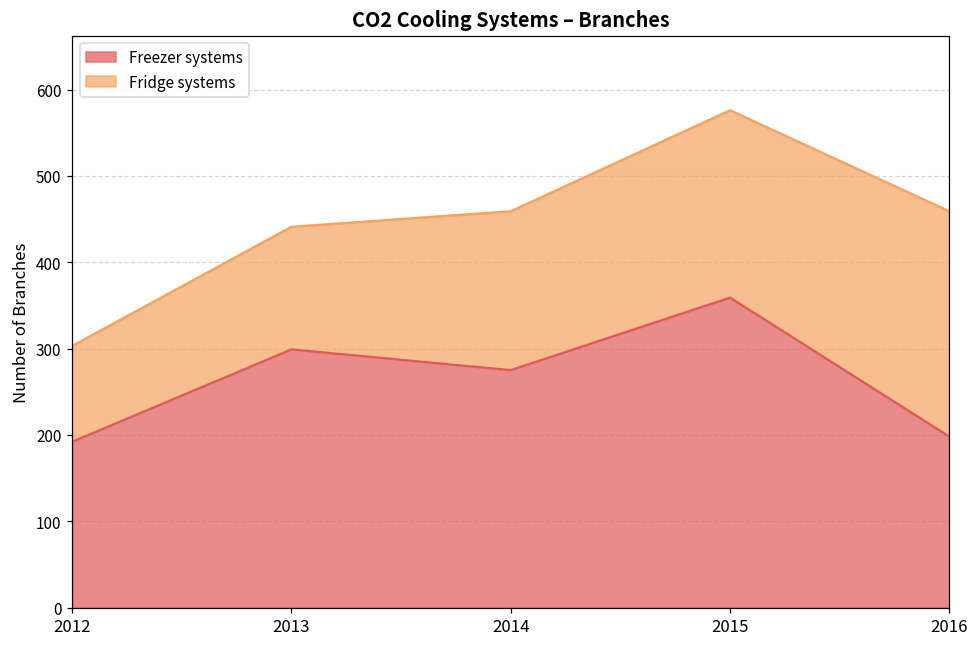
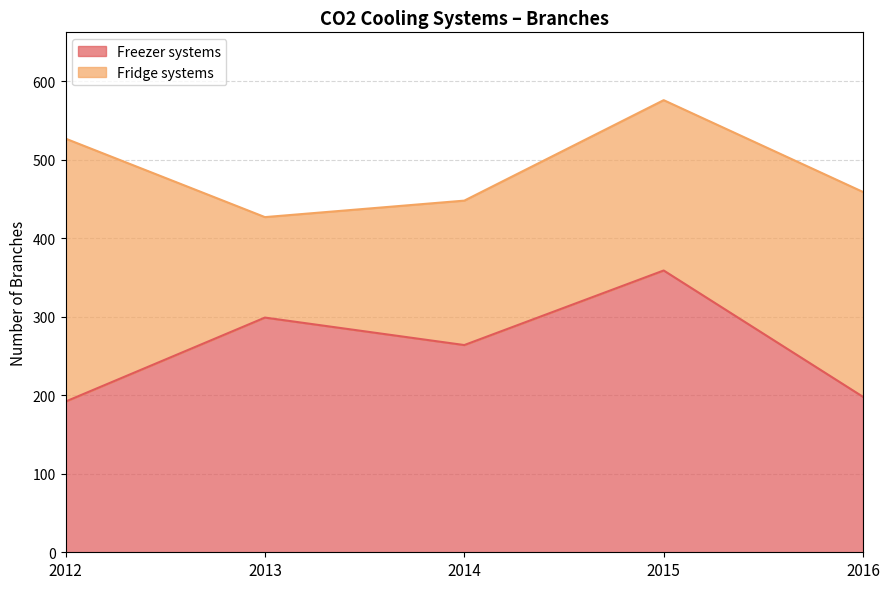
Fridge systems, 2012: 110 -> 340
Fridge systems, 2013: 140 -> 130
Freezer systems, 2014: 280 -> 260
